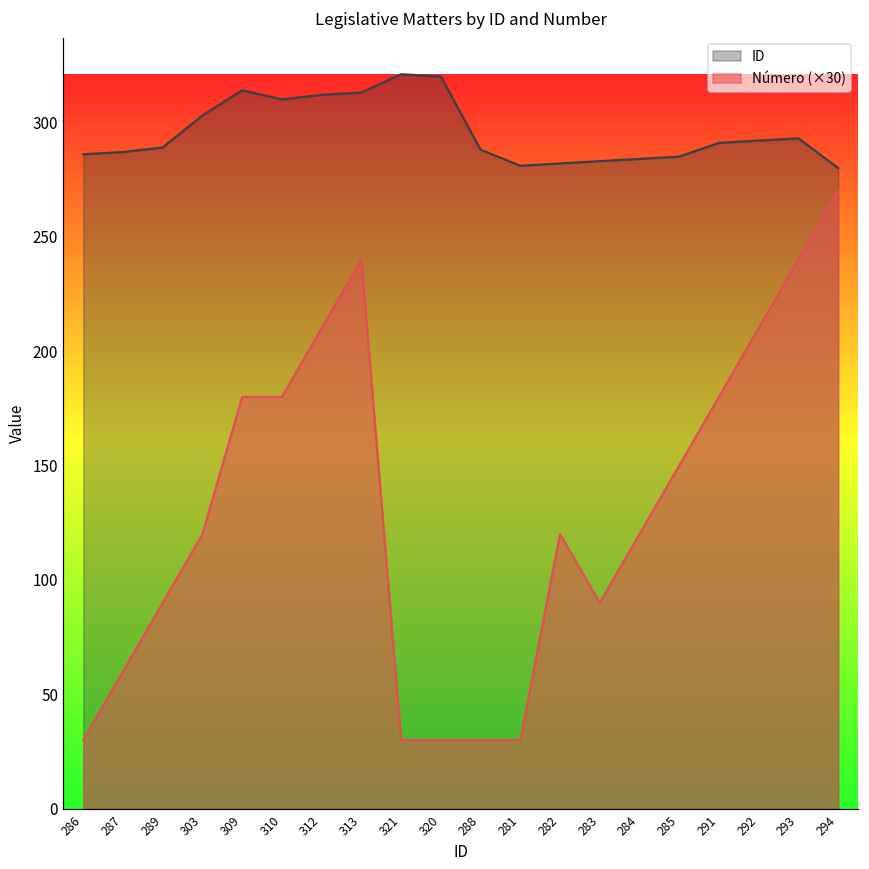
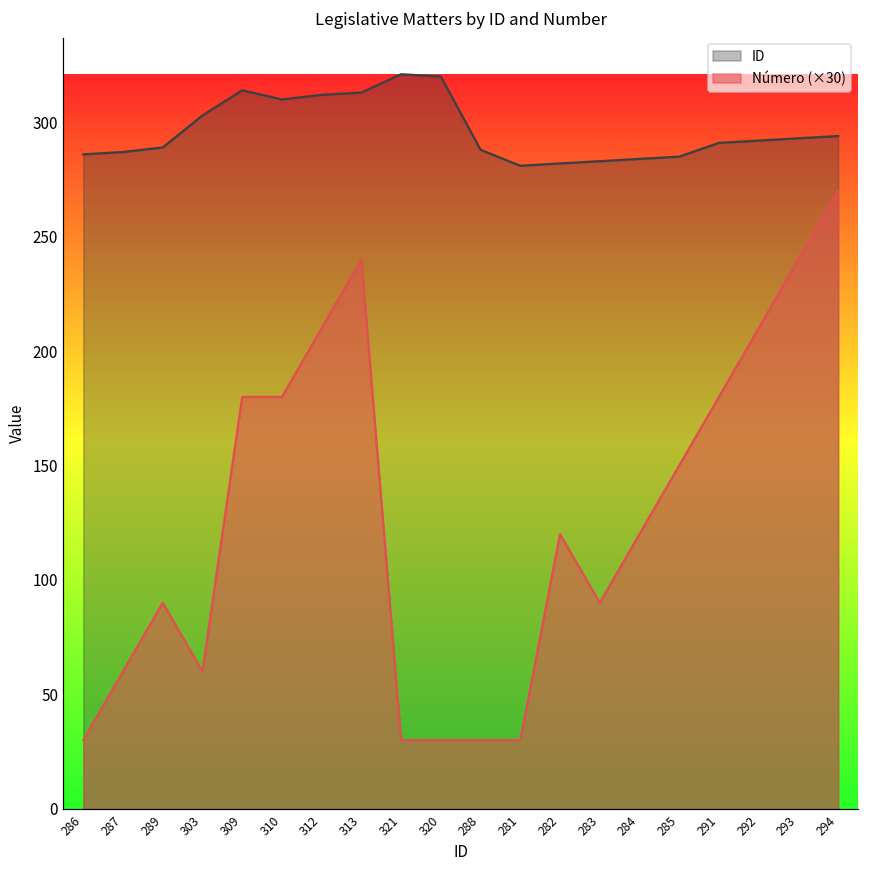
Número (×30), 303: 120 -> 60
ID, 294: 280 -> 294
